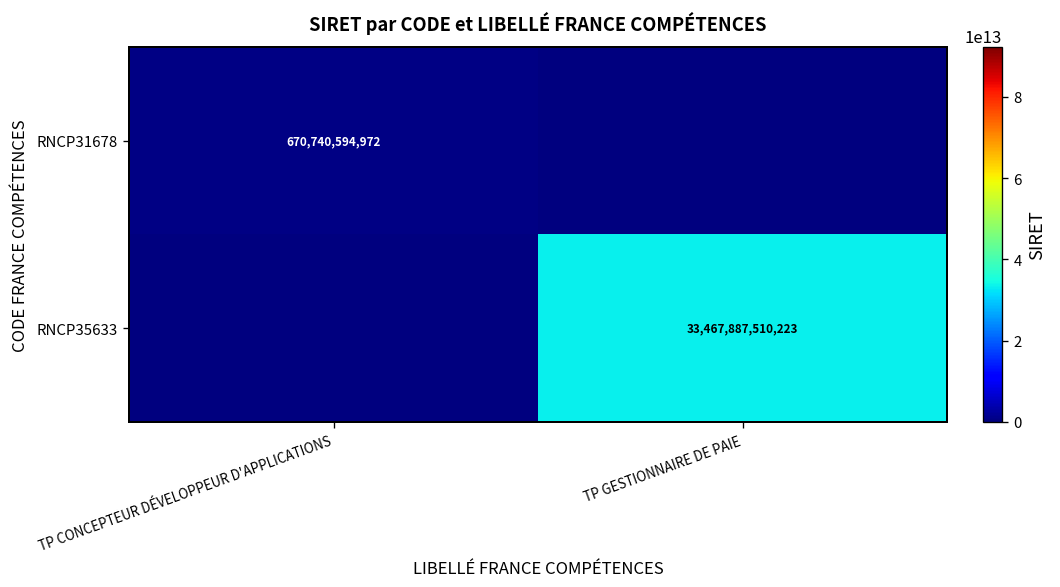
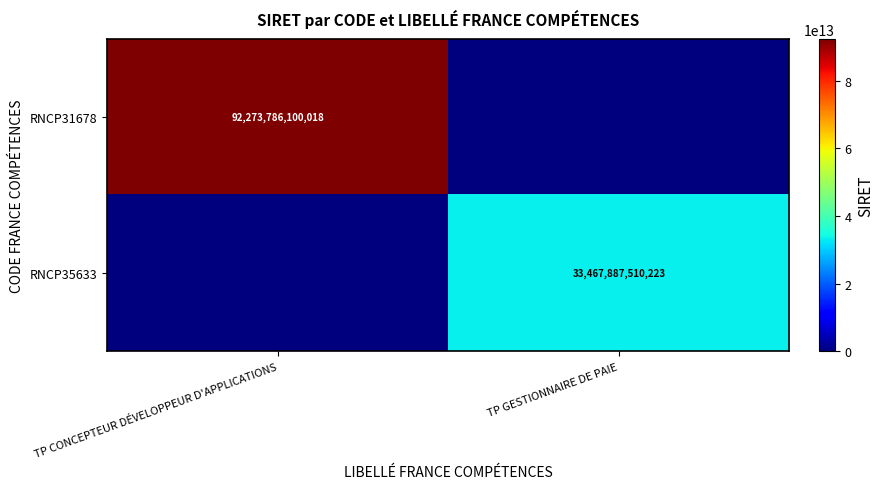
RNCP31678, TP CONCEPTEUR DÉVELOPPEUR D'APPLICATIONS: 670,740,594,972 -> 92,273,786,100,018
